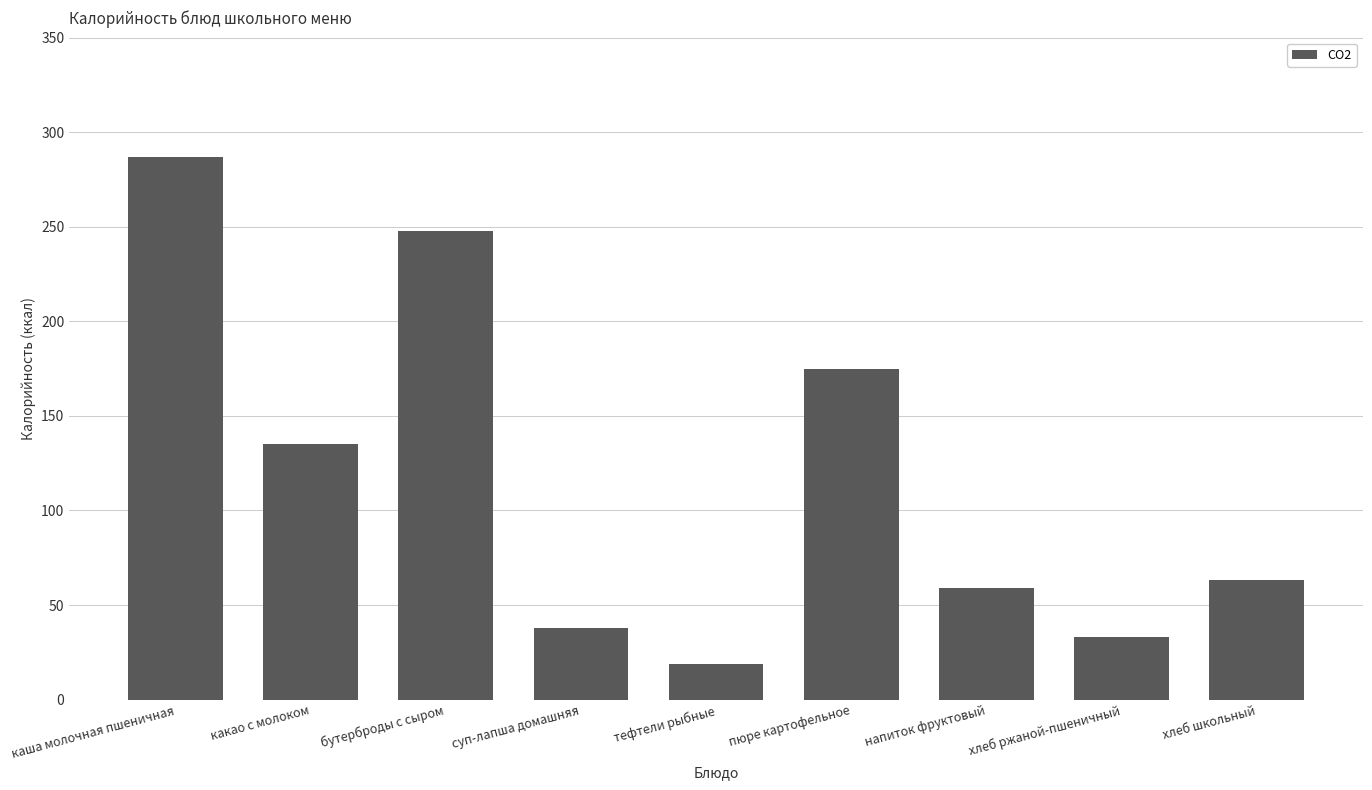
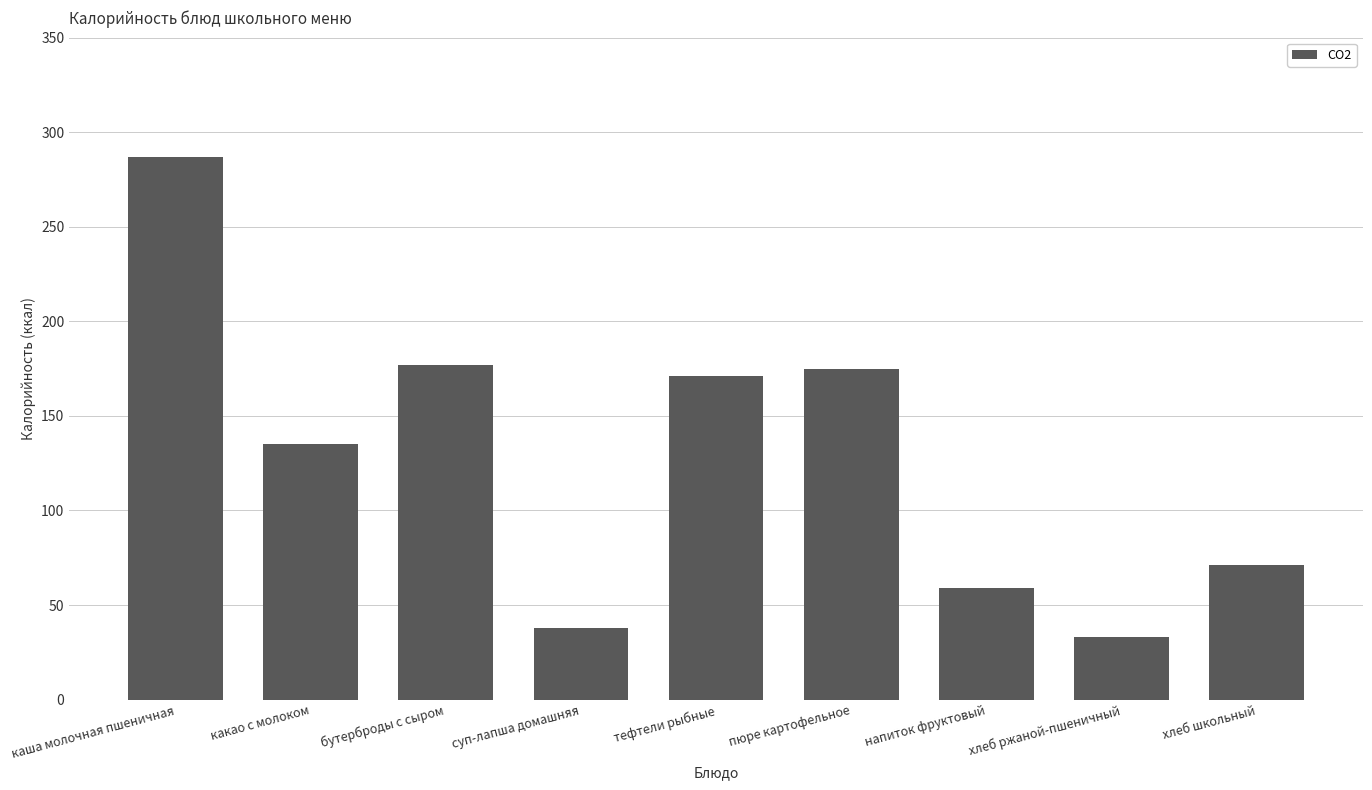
бутерброды с сыром: 248 -> 177
тефтели рыбные: 19 -> 171
хлеб школьный: 63 -> 71
